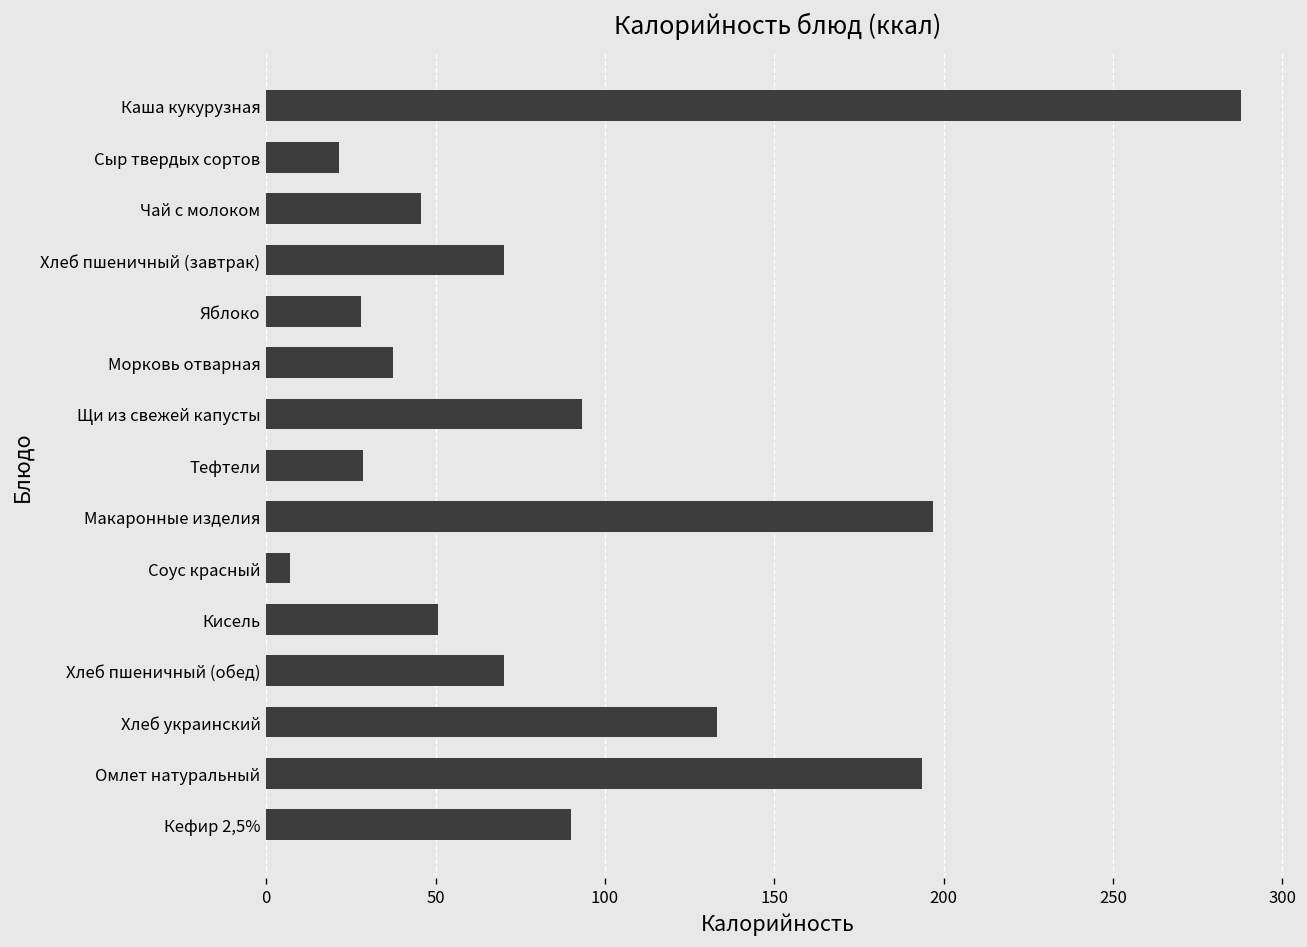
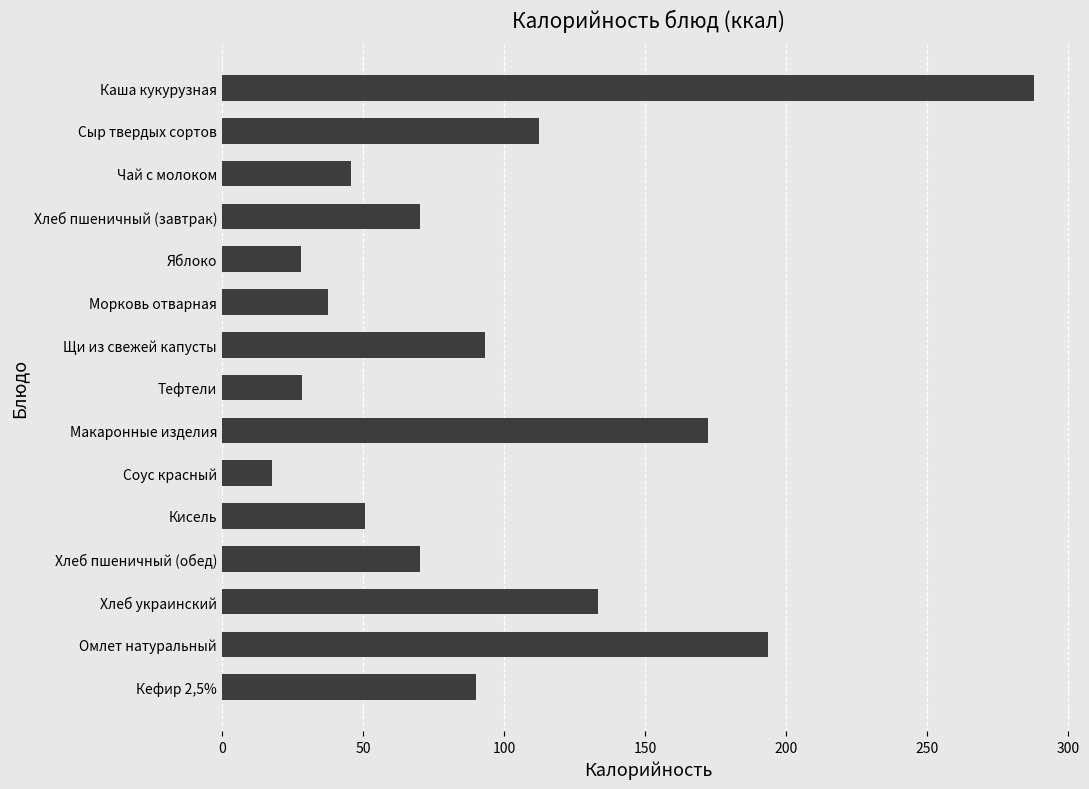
Сыр твердых сортов: 22 -> 112
Макаронные изделия: 197 -> 172
Соус красный: 7 -> 18
